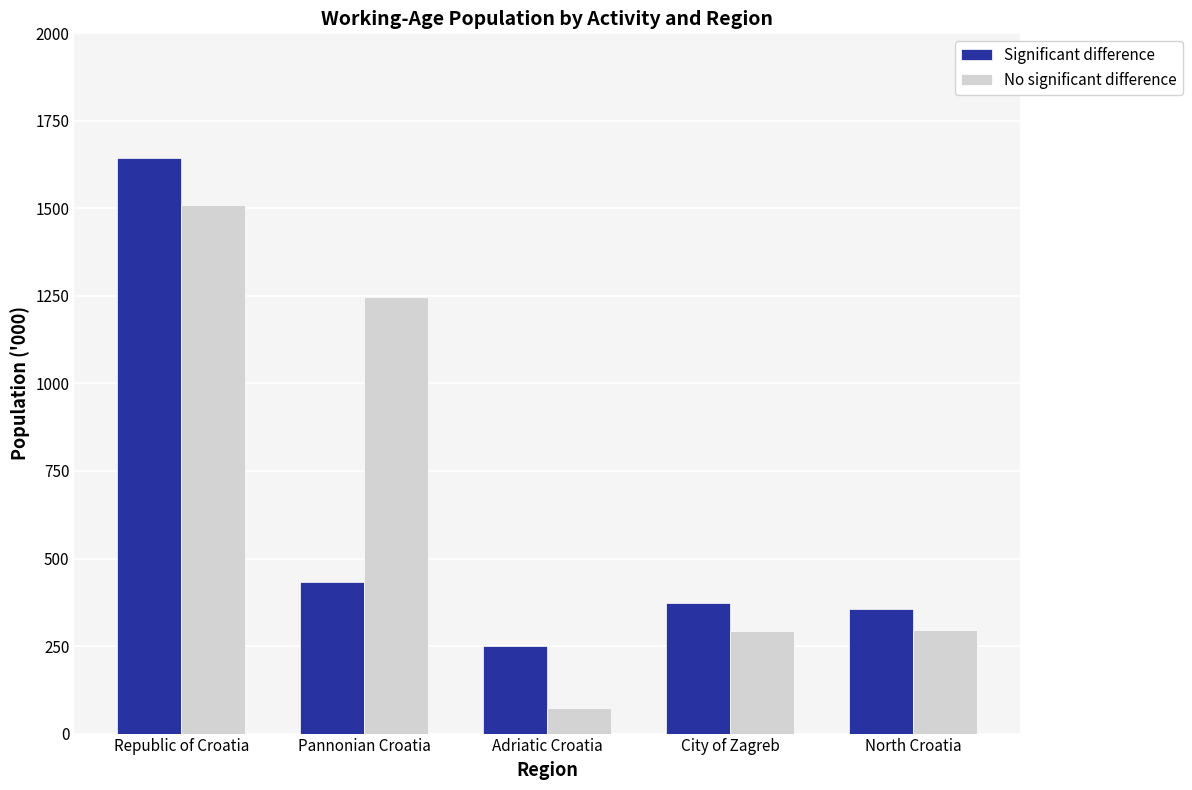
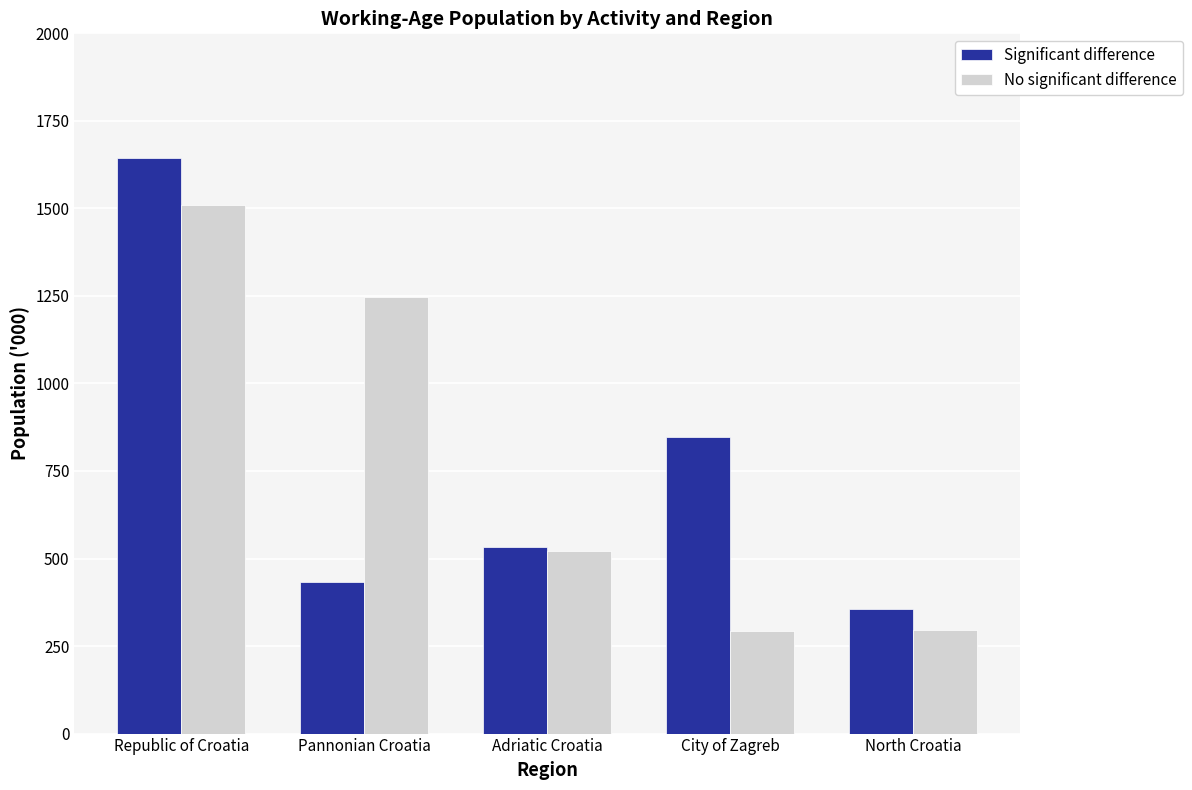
Significant difference, Adriatic Croatia: 250 -> 530
No significant difference, Adriatic Croatia: 70 -> 520
Significant difference, City of Zagreb: 370 -> 850
